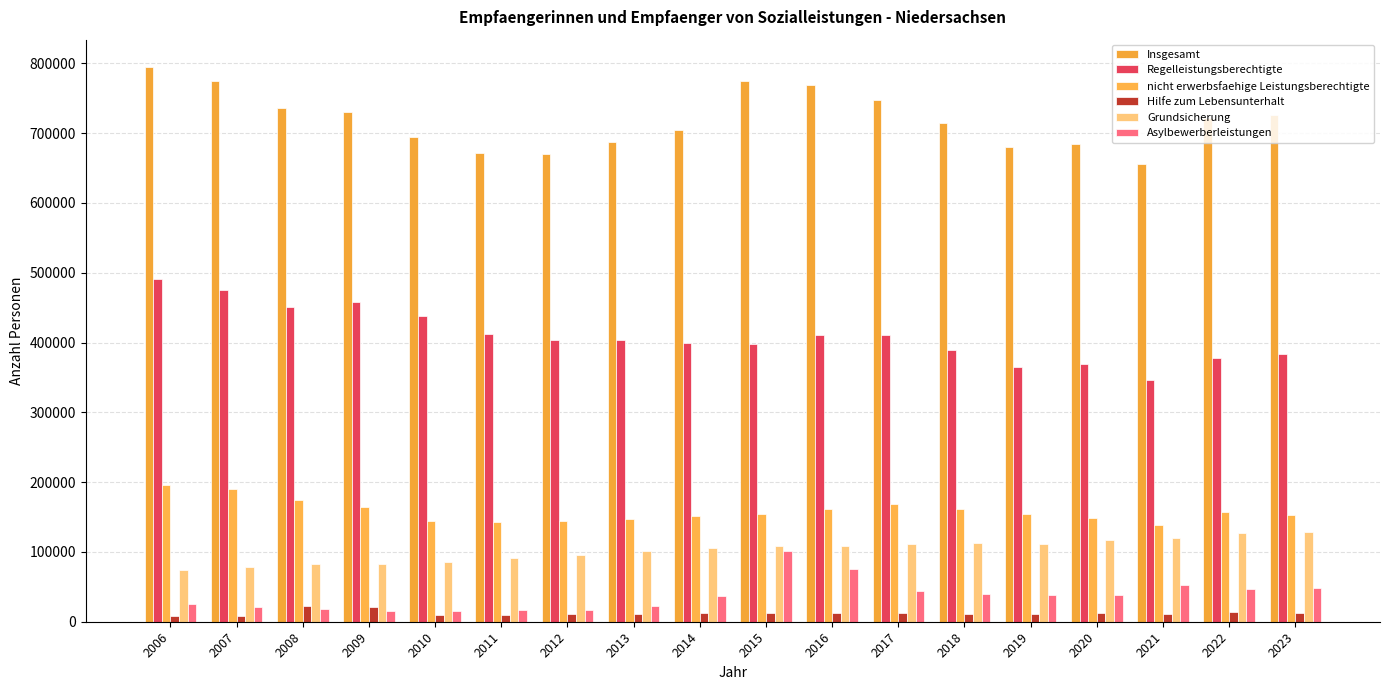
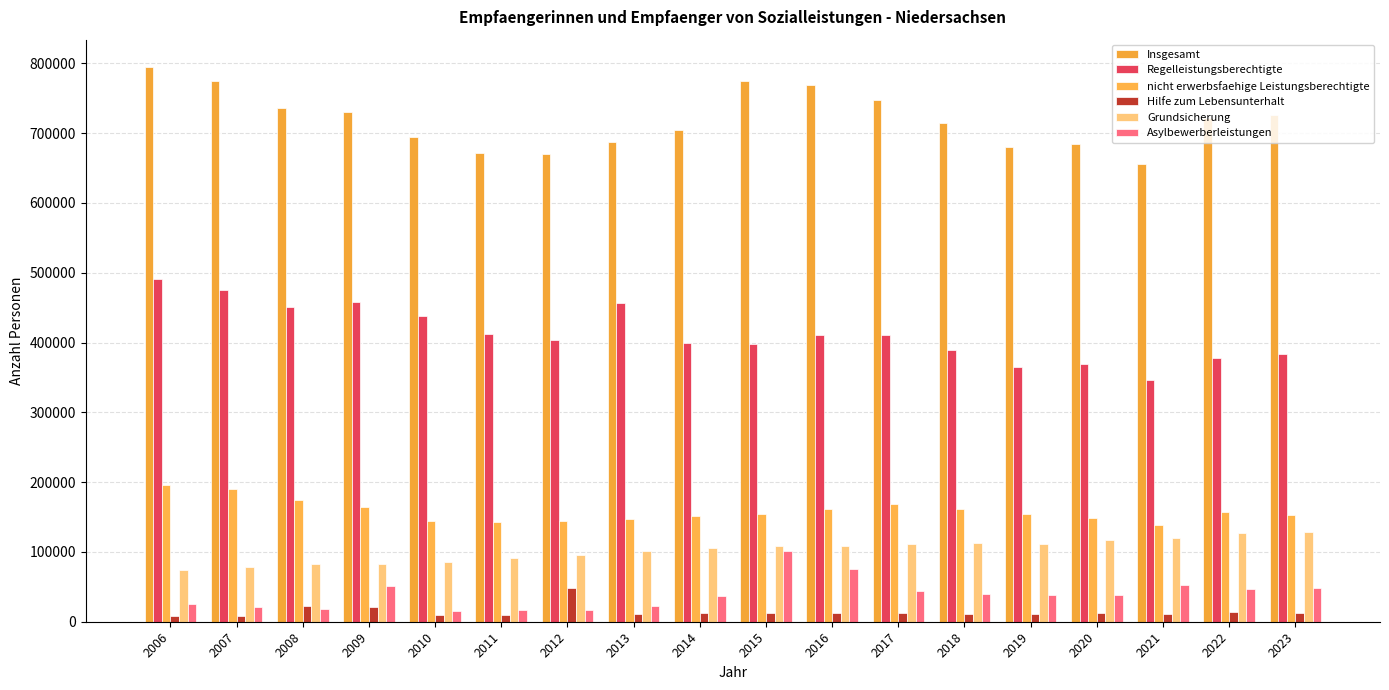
Asylbewerberleistungen, 2009: 20000 -> 50000
Hilfe zum Lebensunterhalt, 2012: 10000 -> 50000
Regelleistungsberechtigte, 2013: 400000 -> 460000
